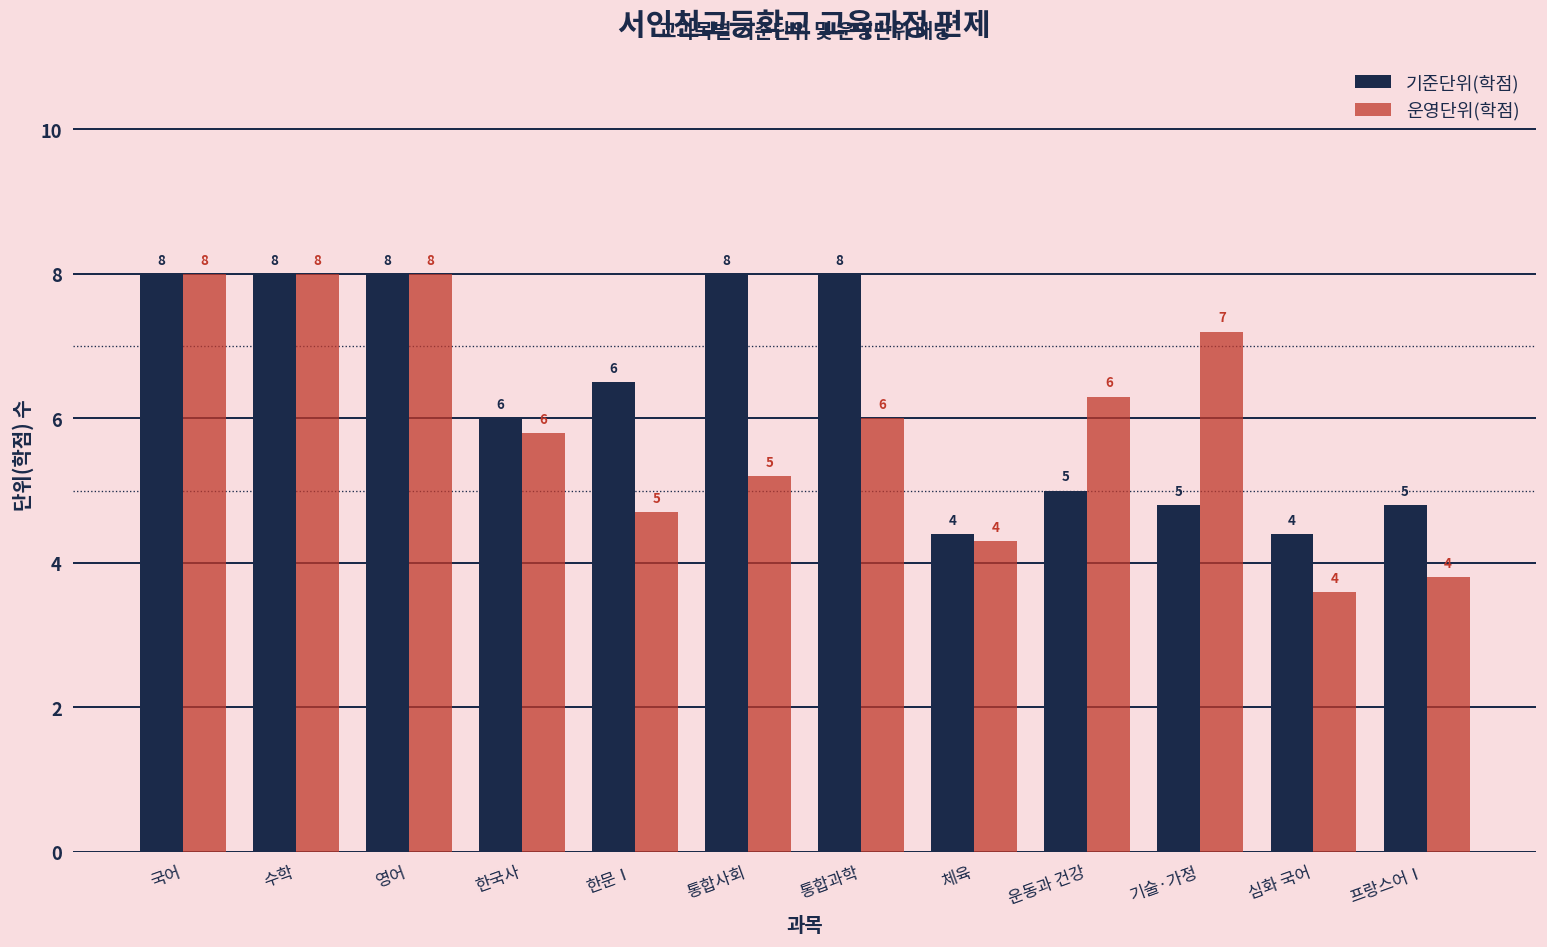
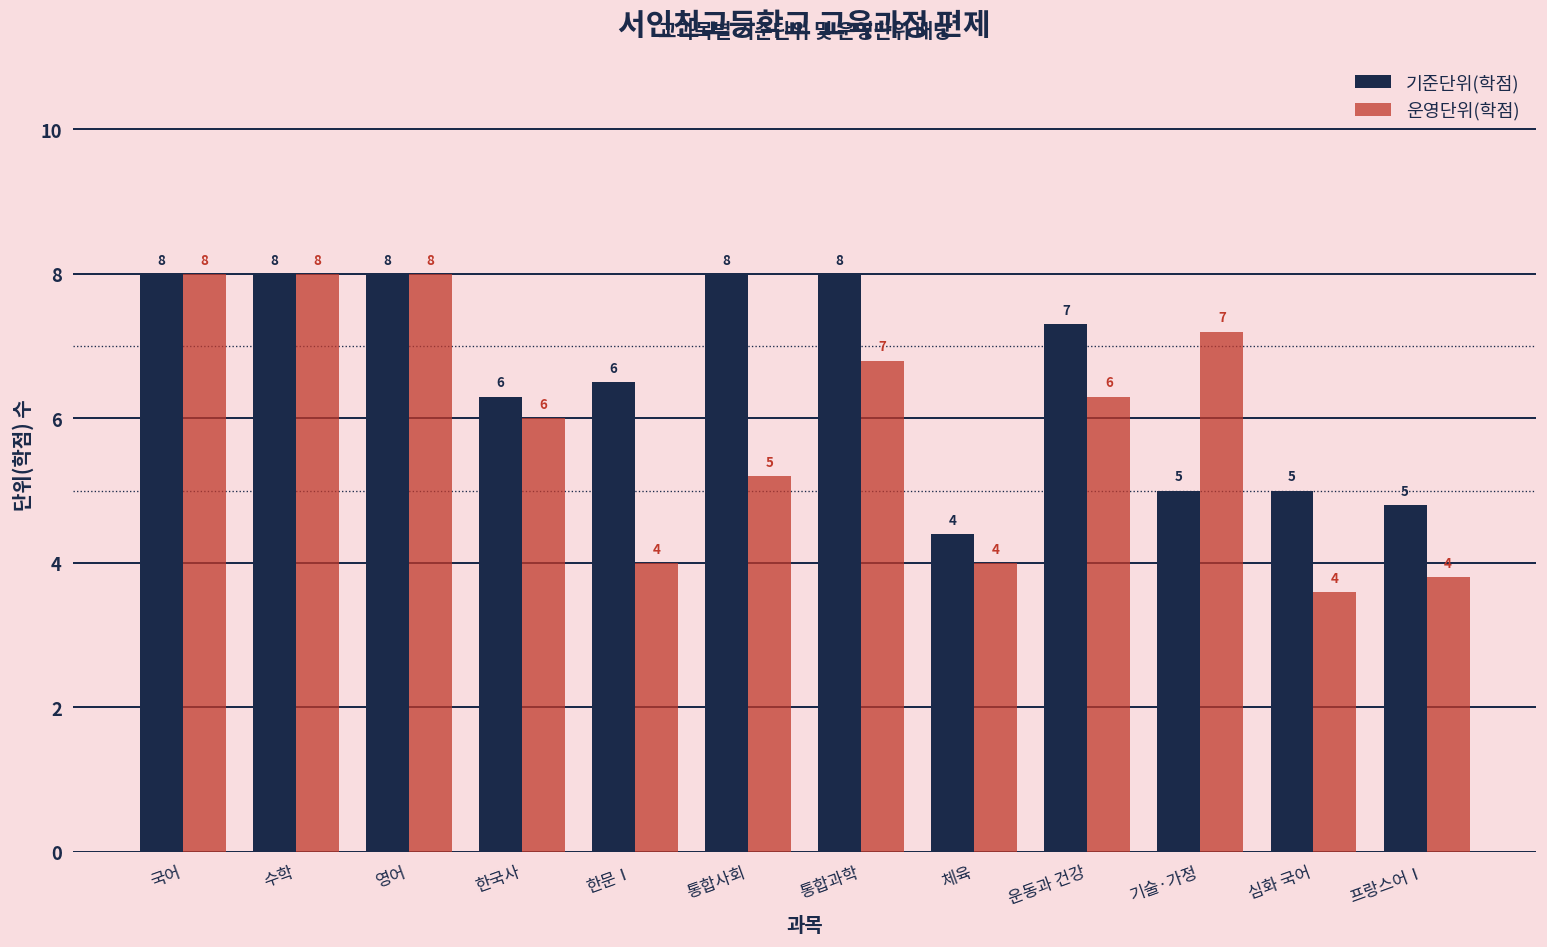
기준단위(학점), 한국사: 6.0 -> 6.3
운영단위(학점), 한국사: 5.8 -> 6.0
운영단위(학점), 한문Ⅰ: 5 -> 4
운영단위(학점), 통합과학: 6 -> 7
운영단위(학점), 체육: 4.3 -> 4.0
기준단위(학점), 운동과 건강: 5 -> 7
기준단위(학점), 기술·가정: 4.8 -> 5.0
기준단위(학점), 심화 국어: 4 -> 5
